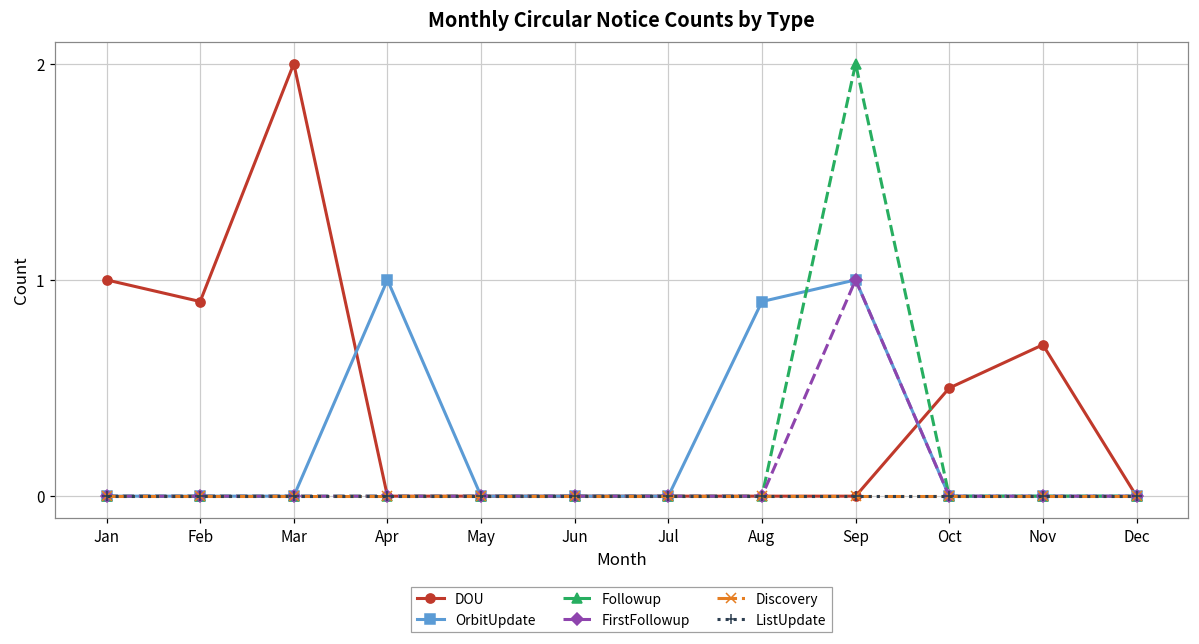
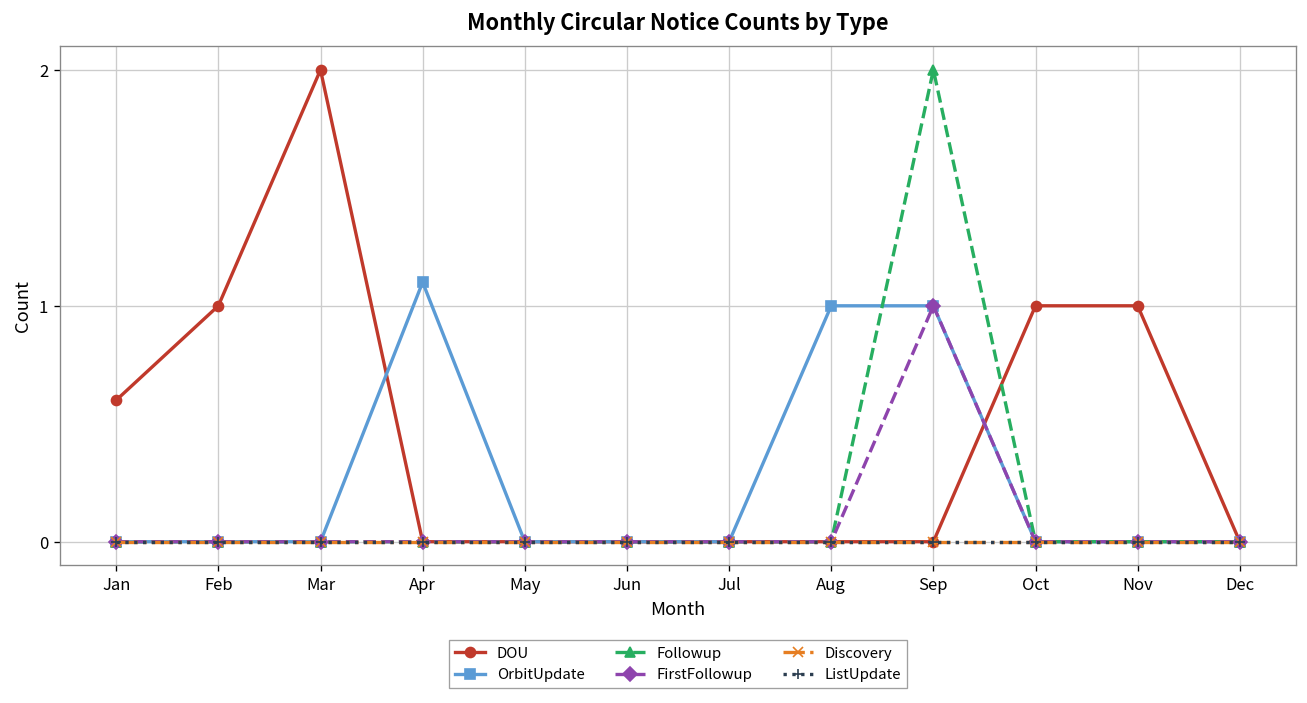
DOU, Jan: 1.0 -> 0.6
DOU, Feb: 0.9 -> 1.0
OrbitUpdate, Apr: 1.0 -> 1.1
OrbitUpdate, Aug: 0.9 -> 1.0
DOU, Oct: 0.5 -> 1.0
DOU, Nov: 0.7 -> 1.0
